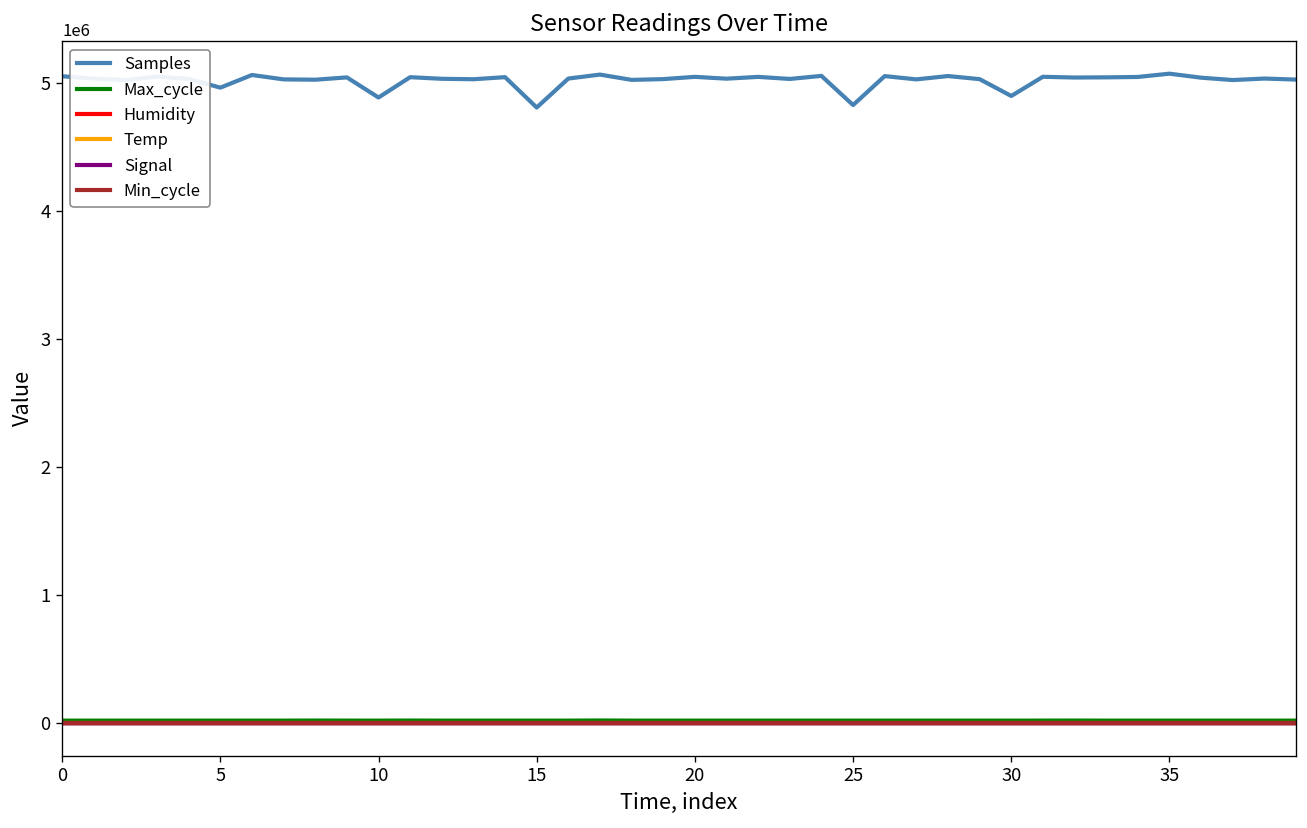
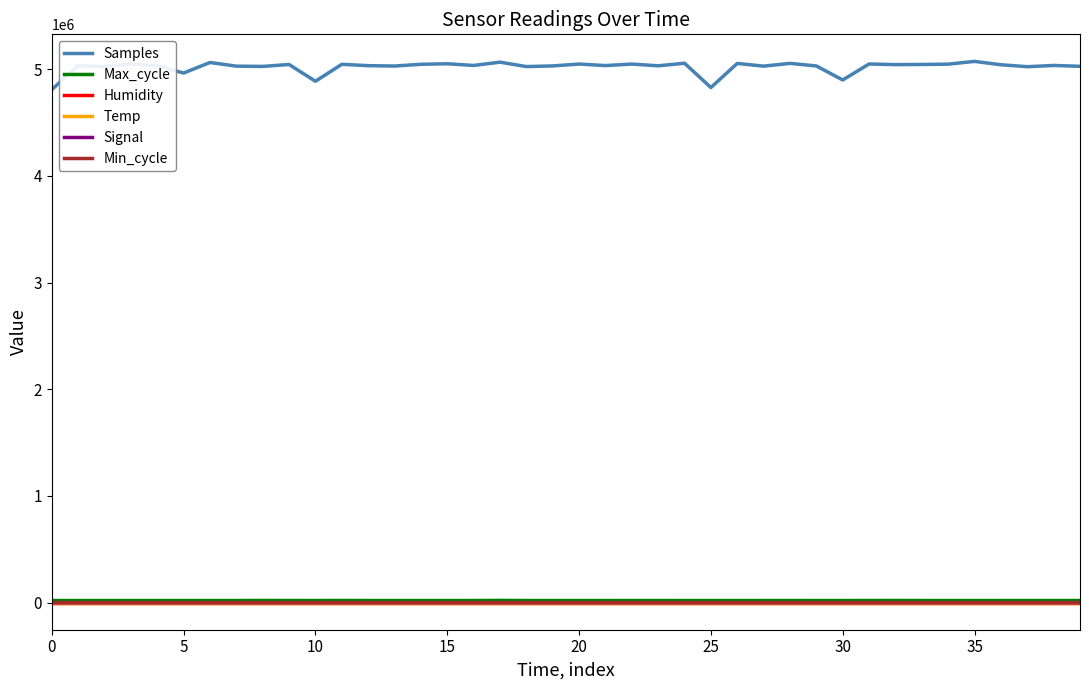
Samples, 0: 5050000 -> 4810000
Samples, 15: 4810000 -> 5050000
